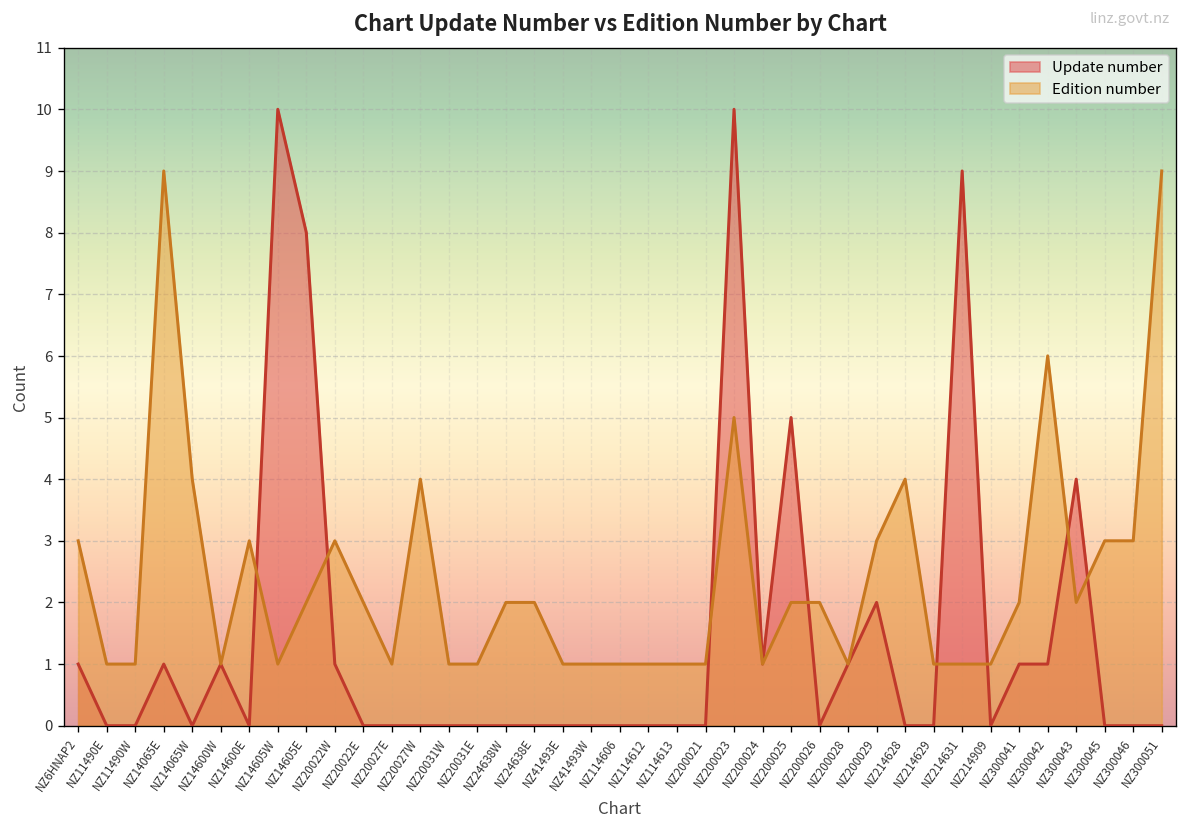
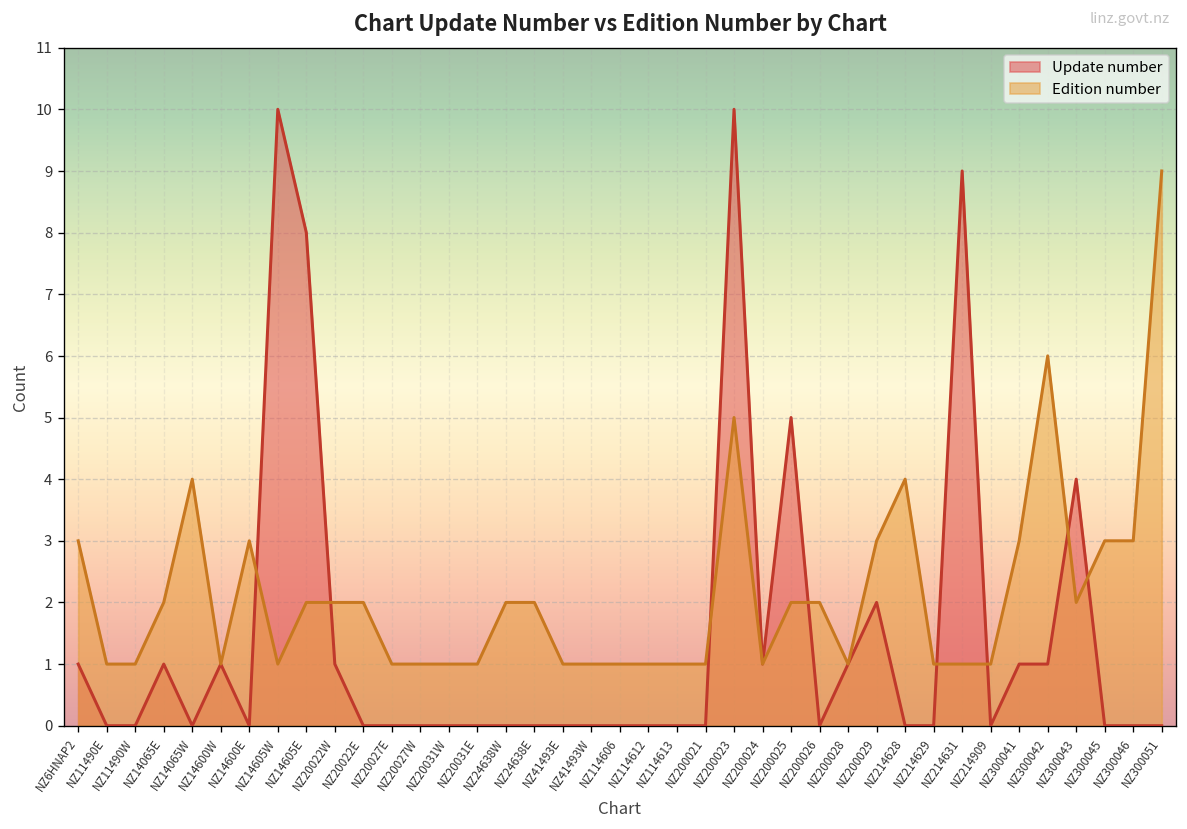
Edition number, NZ14065E: 9 -> 2
Edition number, NZ20022W: 3 -> 2
Edition number, NZ20027W: 4 -> 1
Edition number, NZ300041: 2 -> 3
